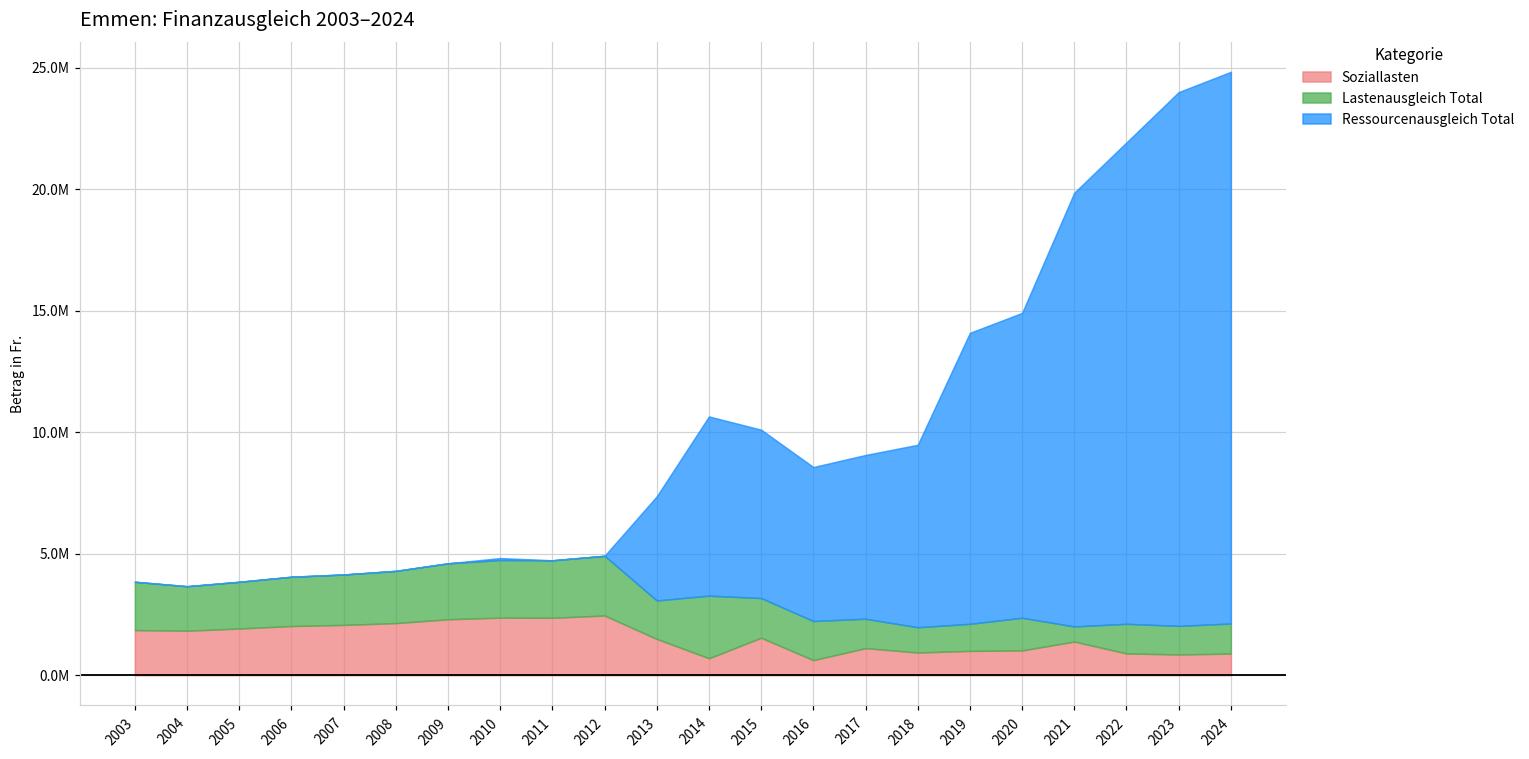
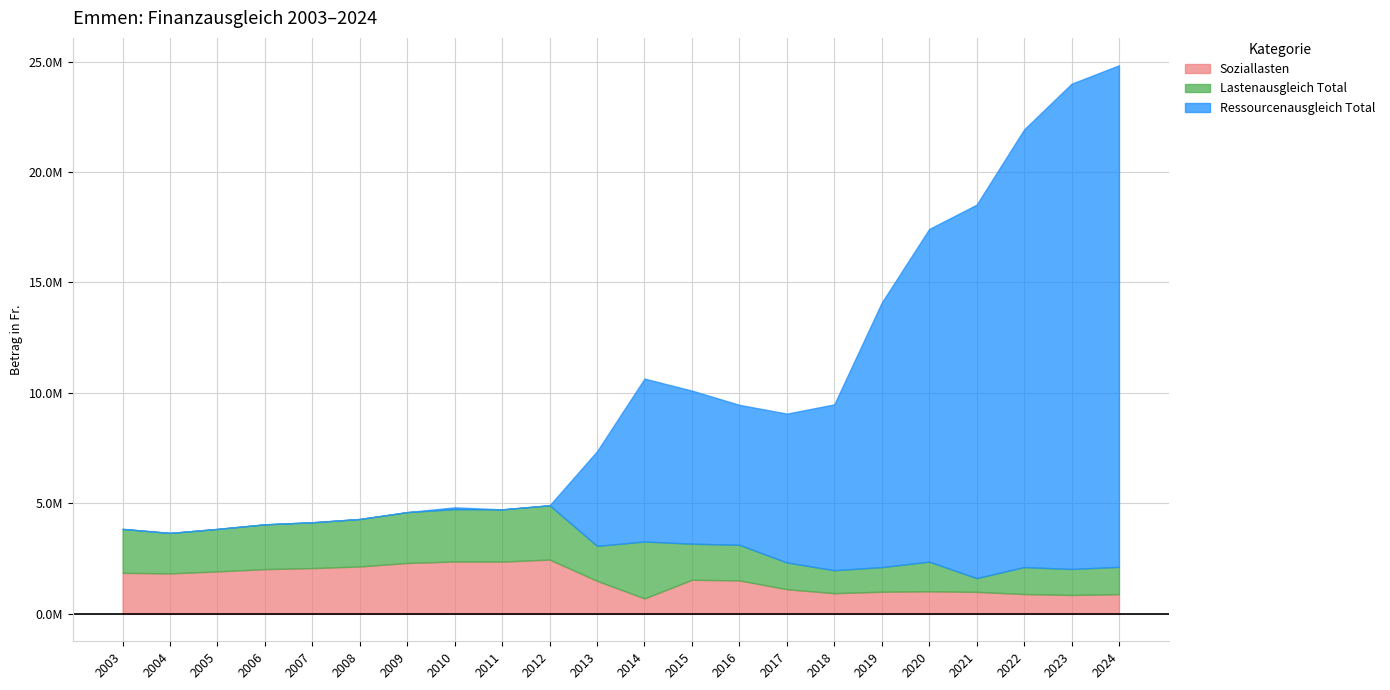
Soziallasten, 2016: 600000 -> 1500000
Ressourcenausgleich Total, 2020: 12500000 -> 15100000
Soziallasten, 2021: 1400000 -> 1000000
Ressourcenausgleich Total, 2021: 17800000 -> 16900000
